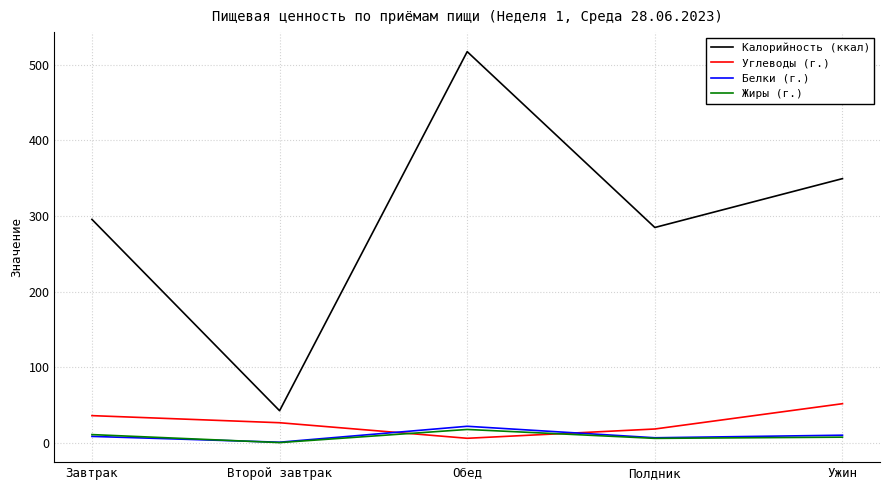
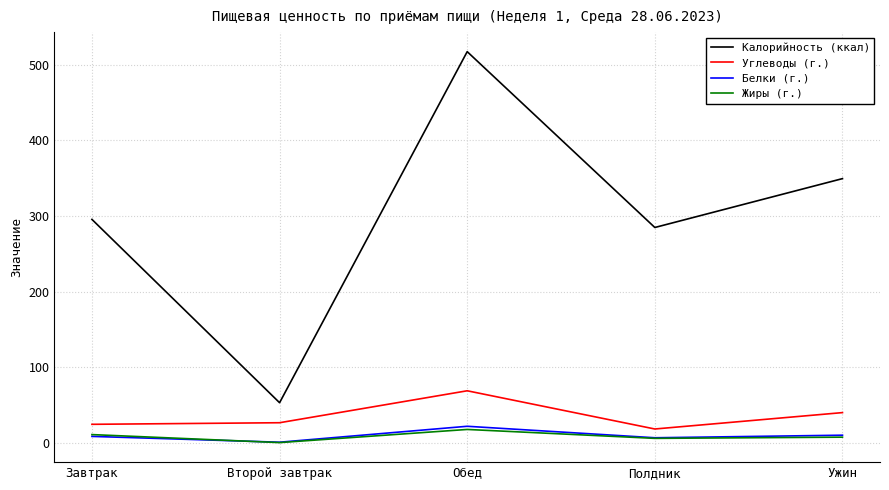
Углеводы (г.), Завтрак: 40 -> 20
Калорийность (ккал), Второй завтрак: 40 -> 50
Углеводы (г.), Обед: 10 -> 70
Углеводы (г.), Ужин: 50 -> 40
